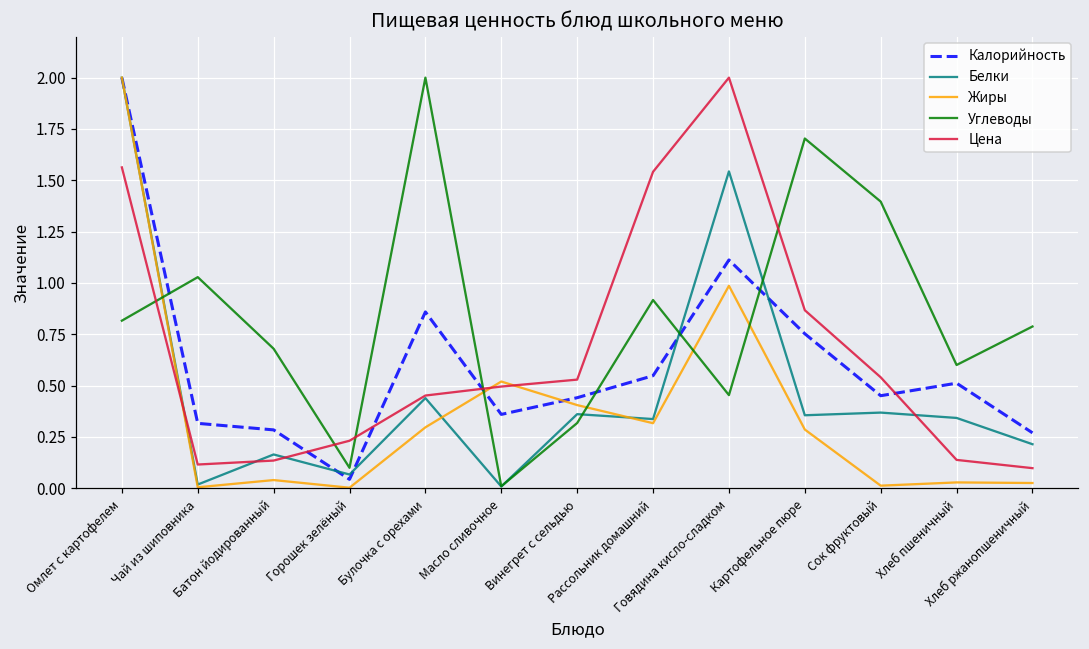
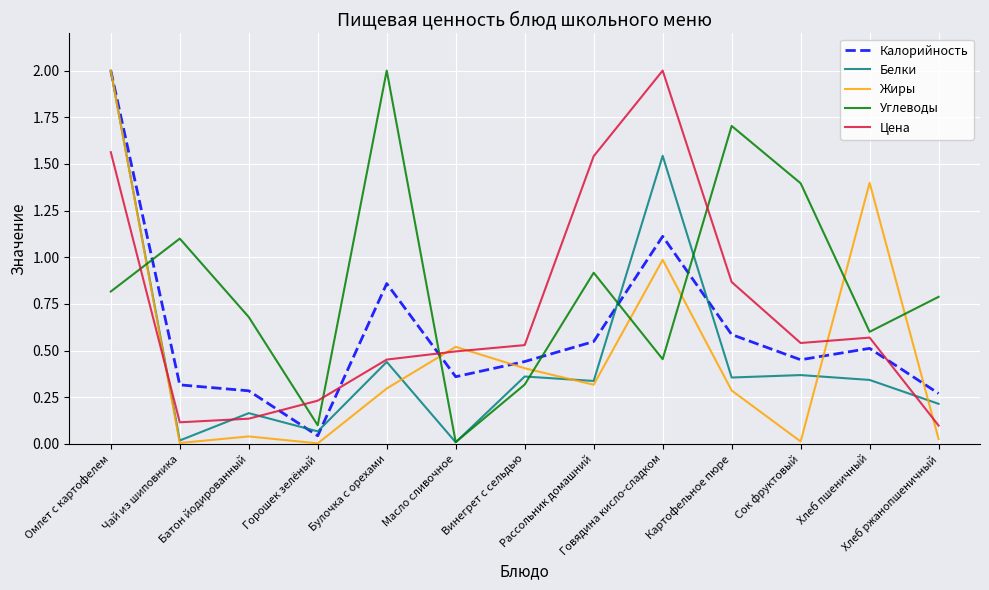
Углеводы, Чай из шиповника: 1.03 -> 1.10
Калорийность, Картофельное пюре: 0.75 -> 0.59
Жиры, Хлеб пшеничный: 0.03 -> 1.40
Цена, Хлеб пшеничный: 0.14 -> 0.57
